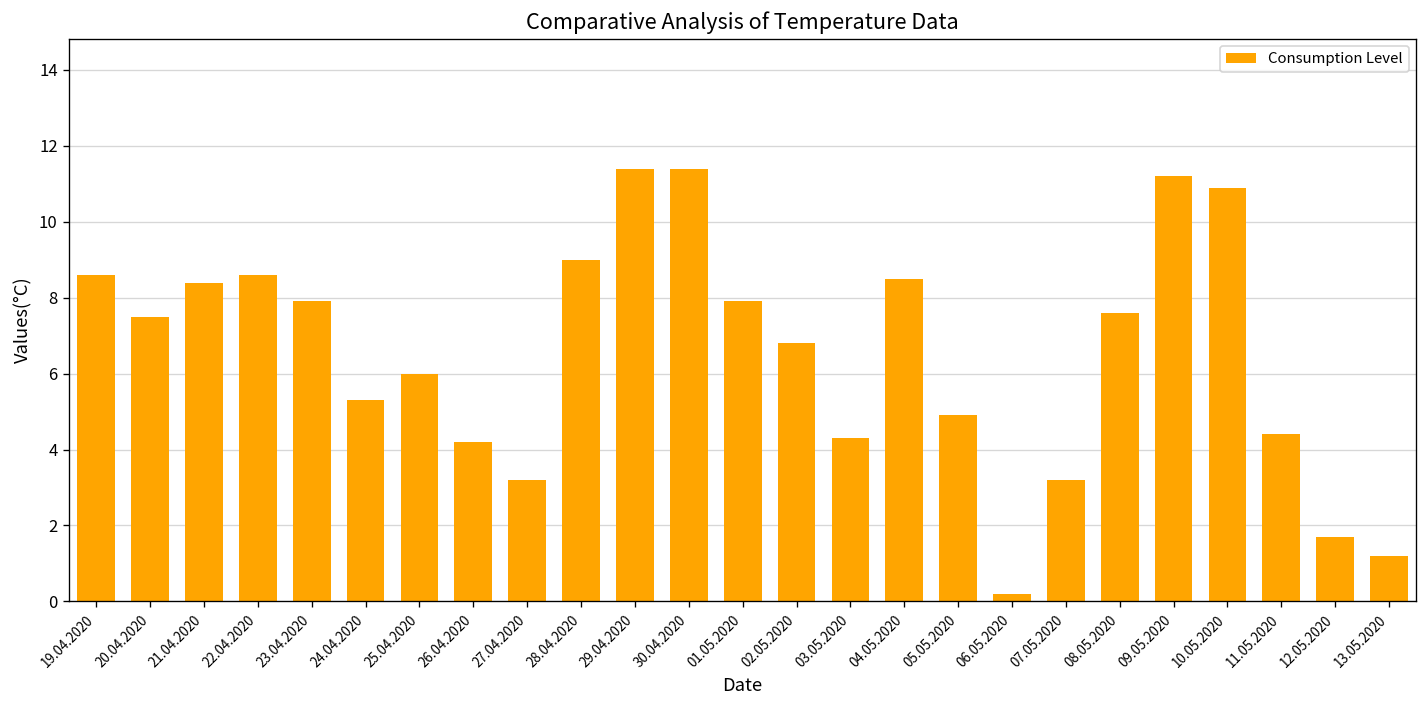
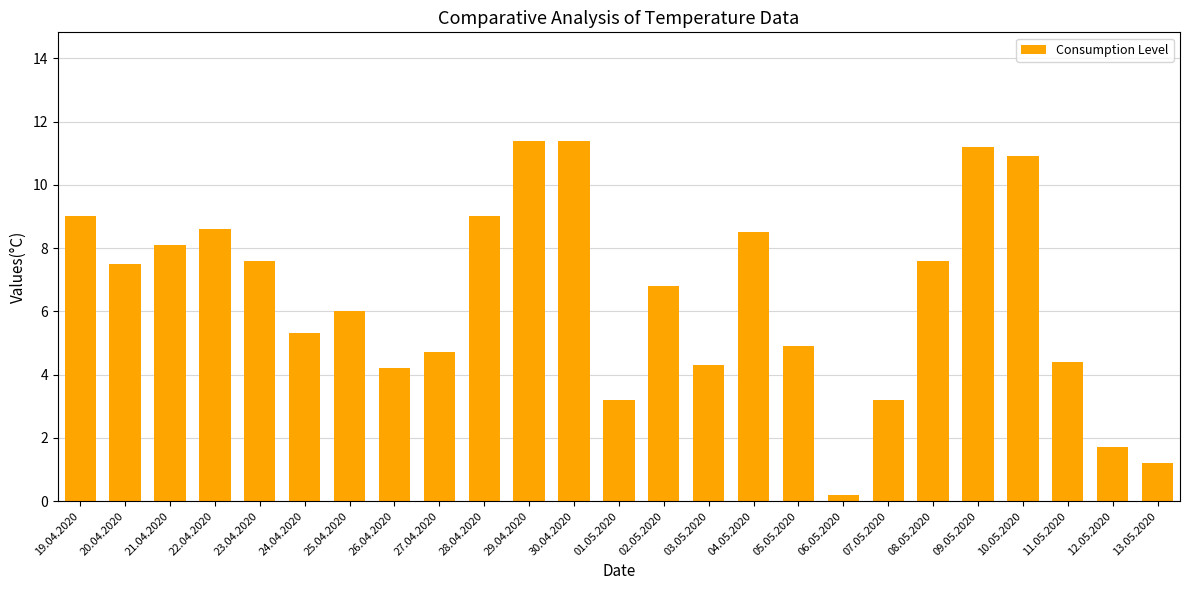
19.04.2020: 8.6 -> 9.0
21.04.2020: 8.4 -> 8.1
23.04.2020: 7.9 -> 7.6
27.04.2020: 3.2 -> 4.7
01.05.2020: 7.9 -> 3.2
